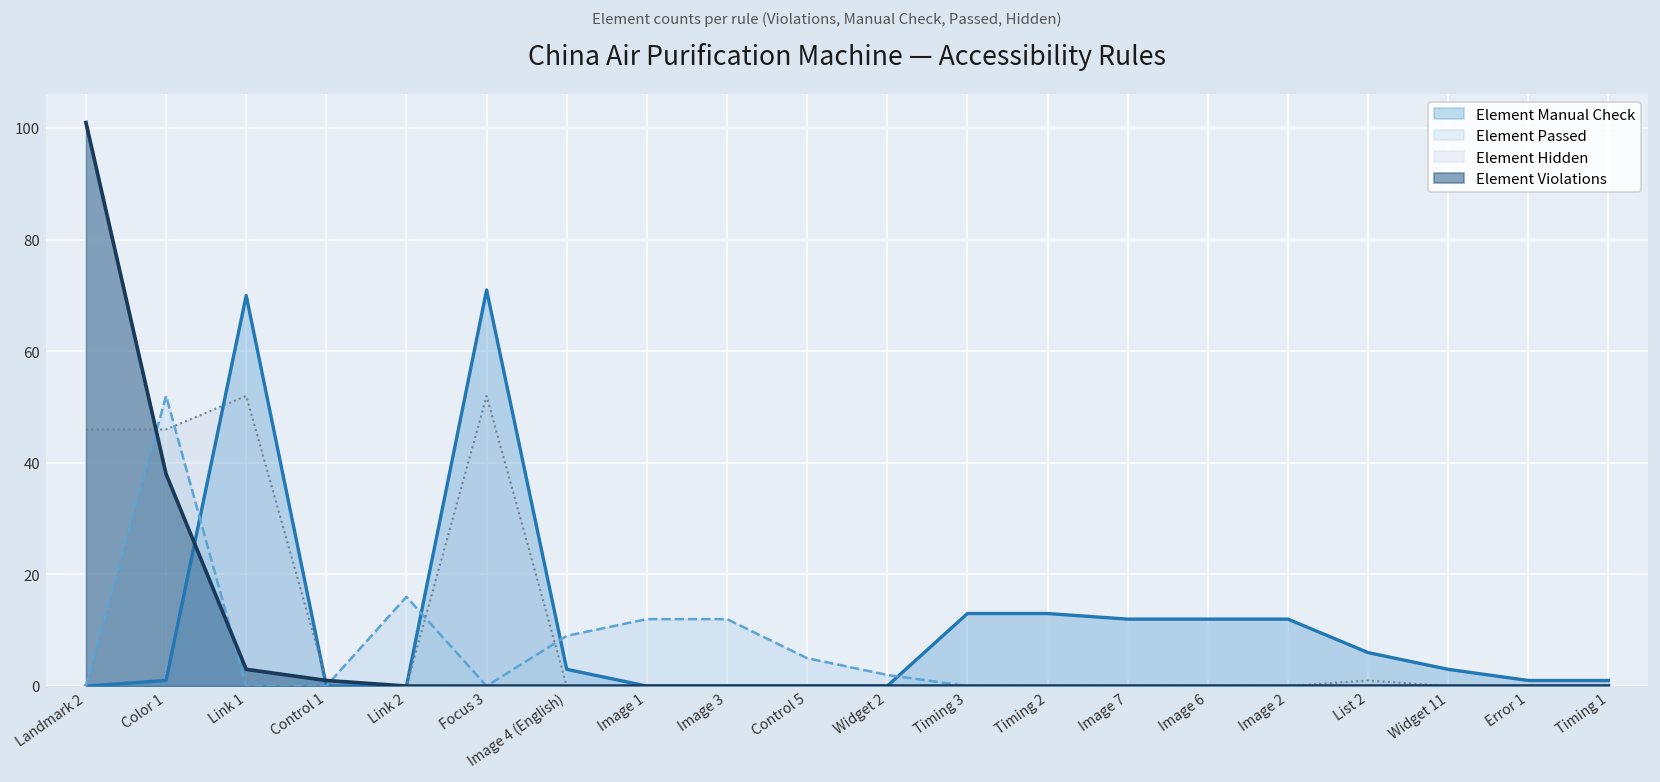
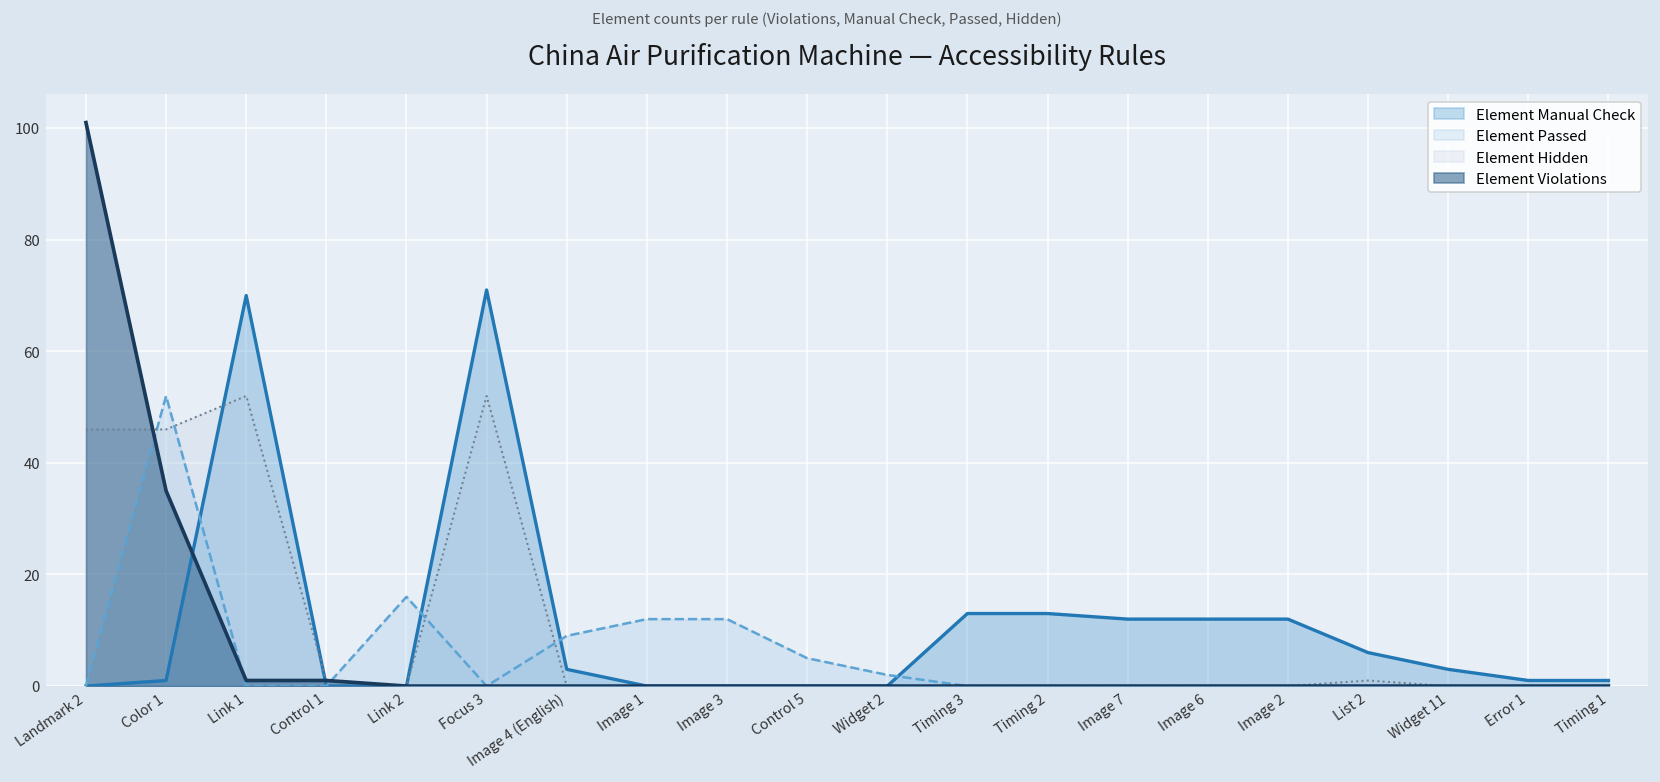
Element Violations, Color 1: 38 -> 35
Element Violations, Link 1: 3 -> 1
